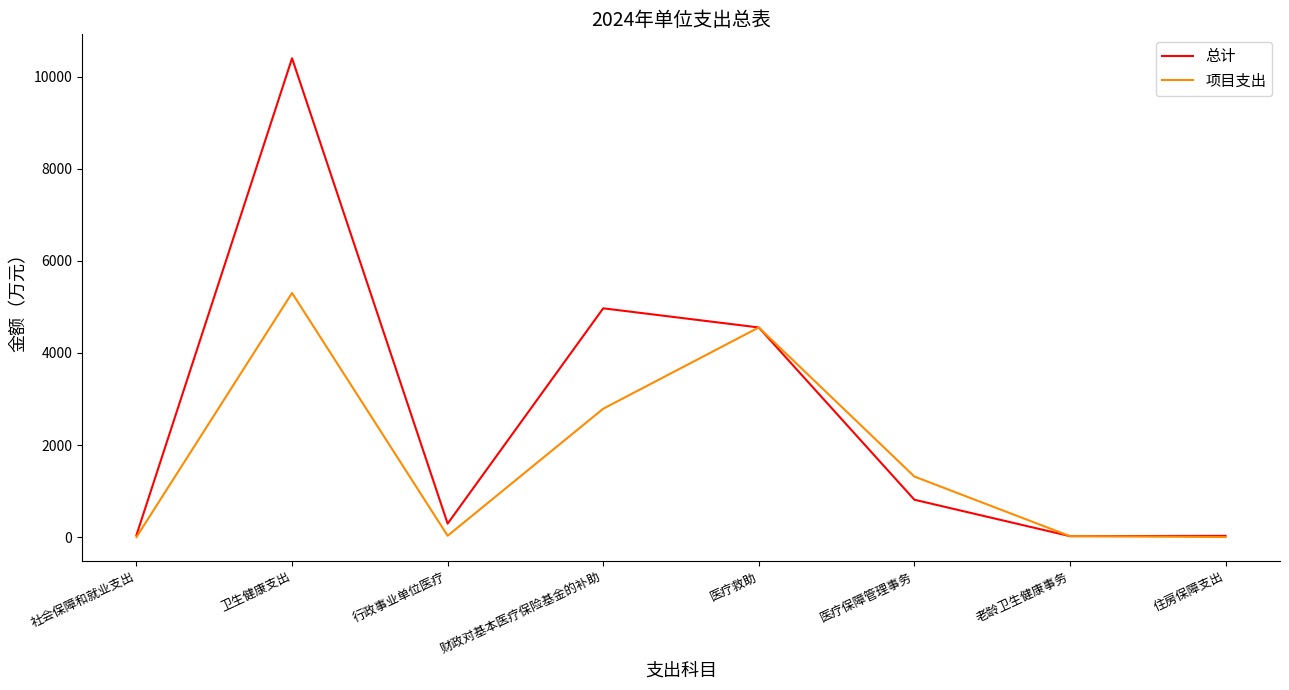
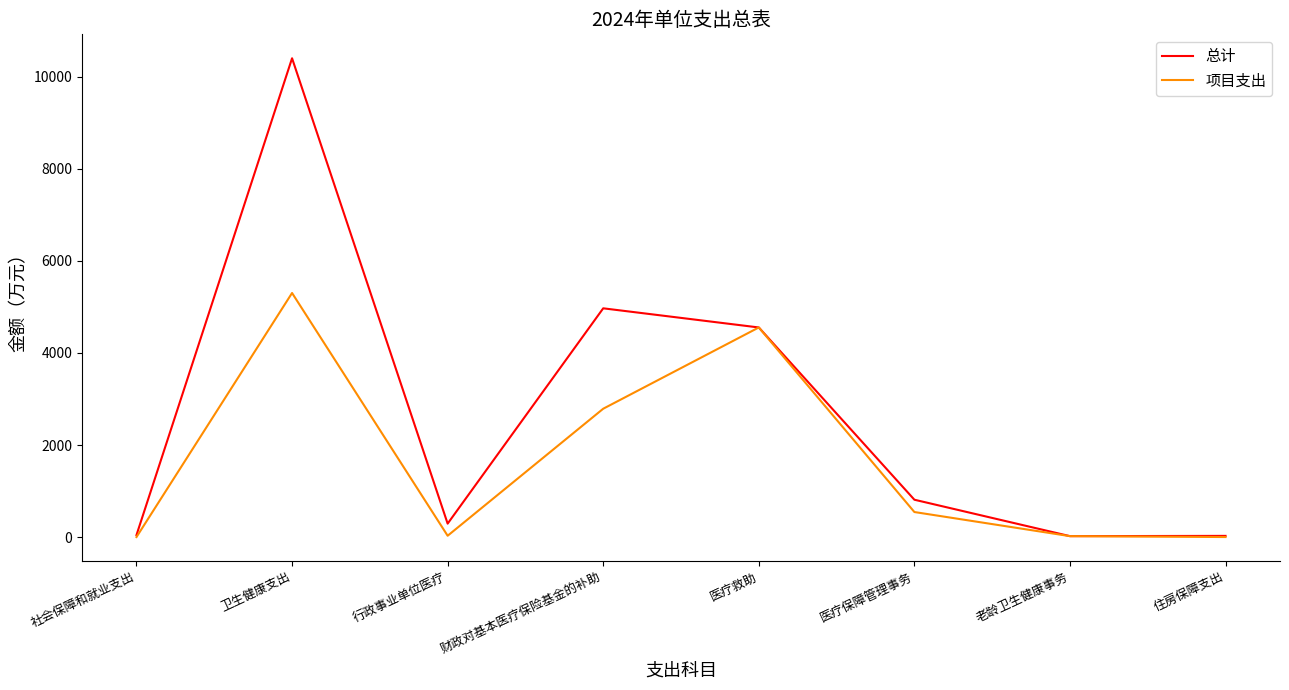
项目支出, 医疗保障管理事务: 1300 -> 500
